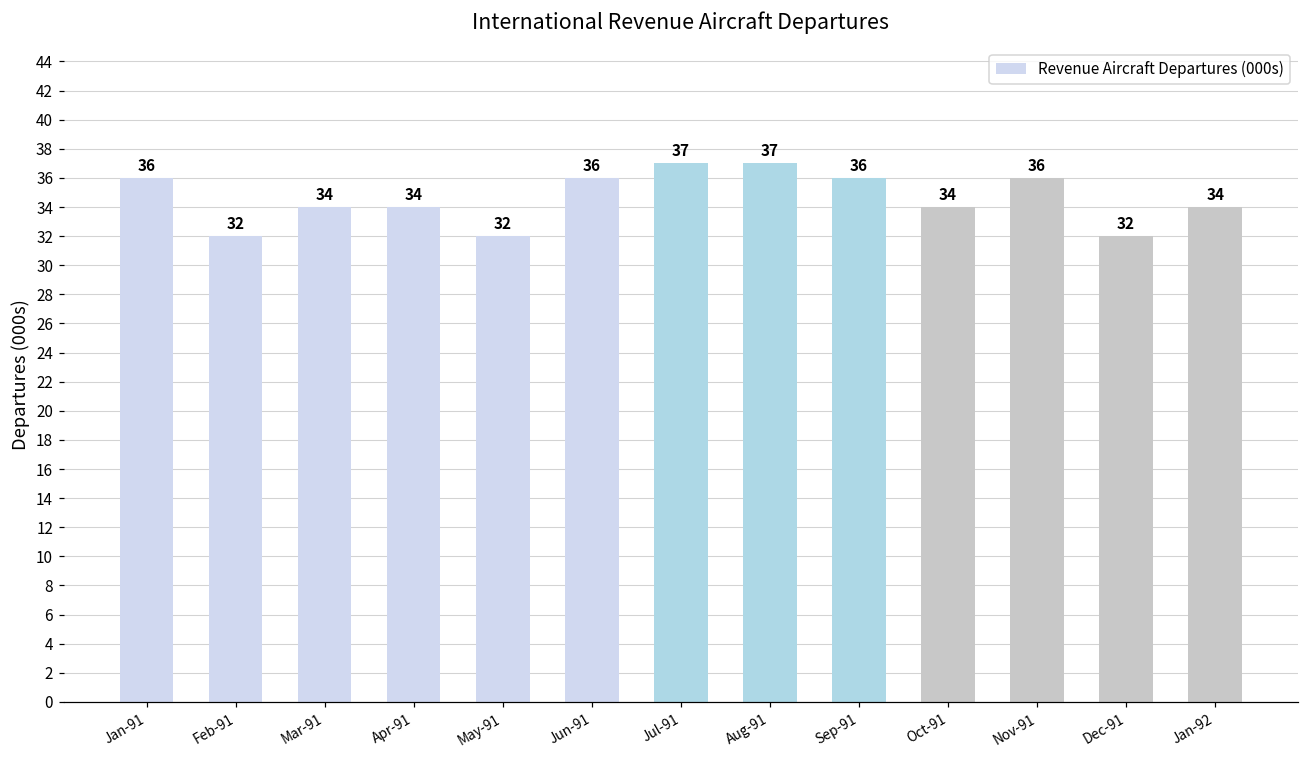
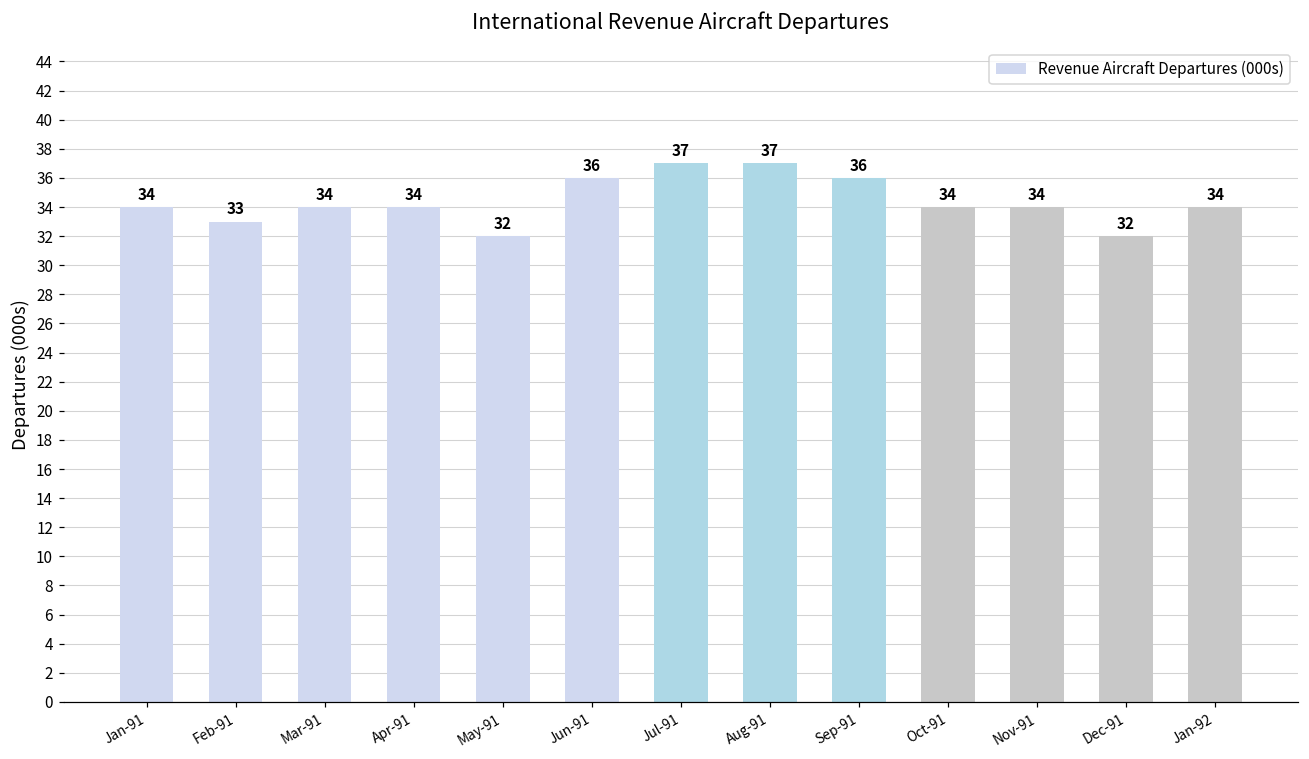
Jan-91: 36 -> 34
Feb-91: 32 -> 33
Nov-91: 36 -> 34
